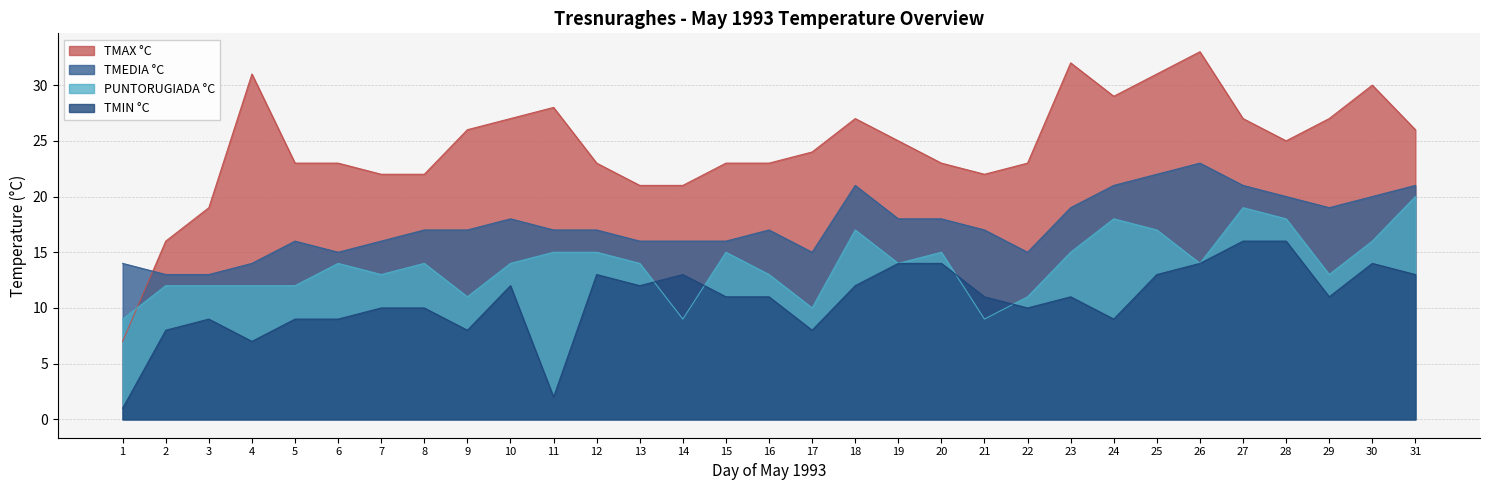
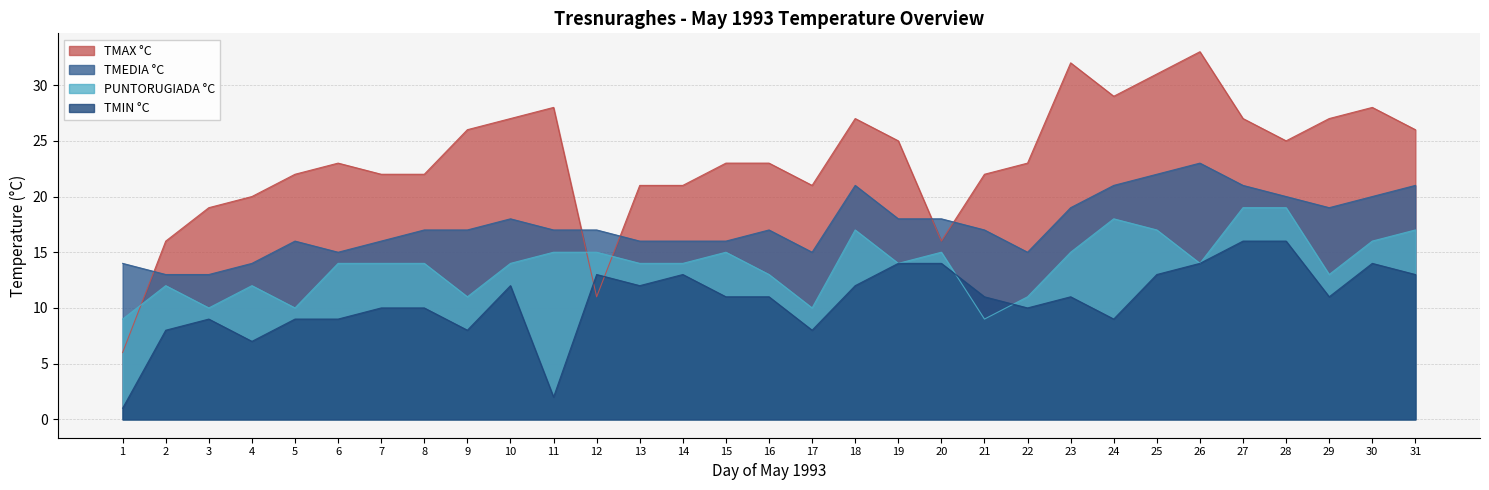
TMAX °C, 1: 7 -> 6
PUNTORUGIADA °C, 3: 12 -> 10
TMAX °C, 4: 31 -> 20
TMAX °C, 5: 23 -> 22
PUNTORUGIADA °C, 5: 12 -> 10
PUNTORUGIADA °C, 7: 13 -> 14
TMAX °C, 12: 23 -> 11
PUNTORUGIADA °C, 14: 9 -> 14
TMAX °C, 17: 24 -> 21
TMAX °C, 20: 23 -> 16
PUNTORUGIADA °C, 28: 18 -> 19
TMAX °C, 30: 30 -> 28
PUNTORUGIADA °C, 31: 20 -> 17
